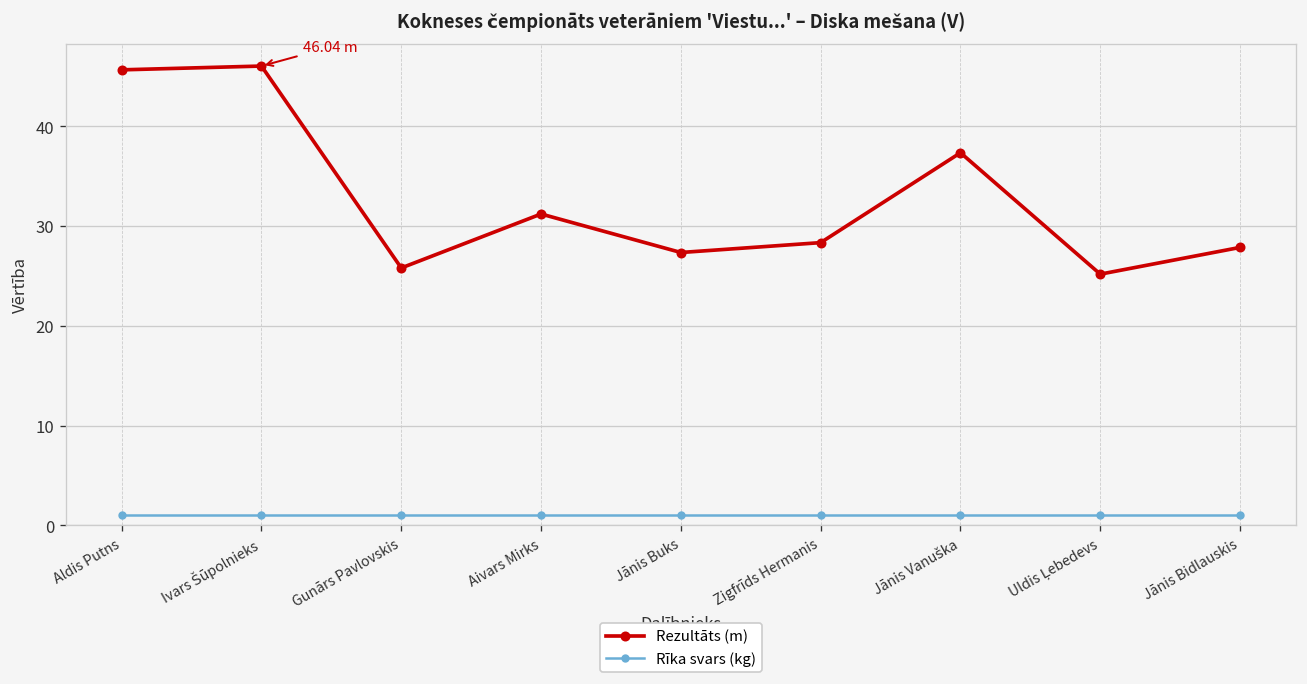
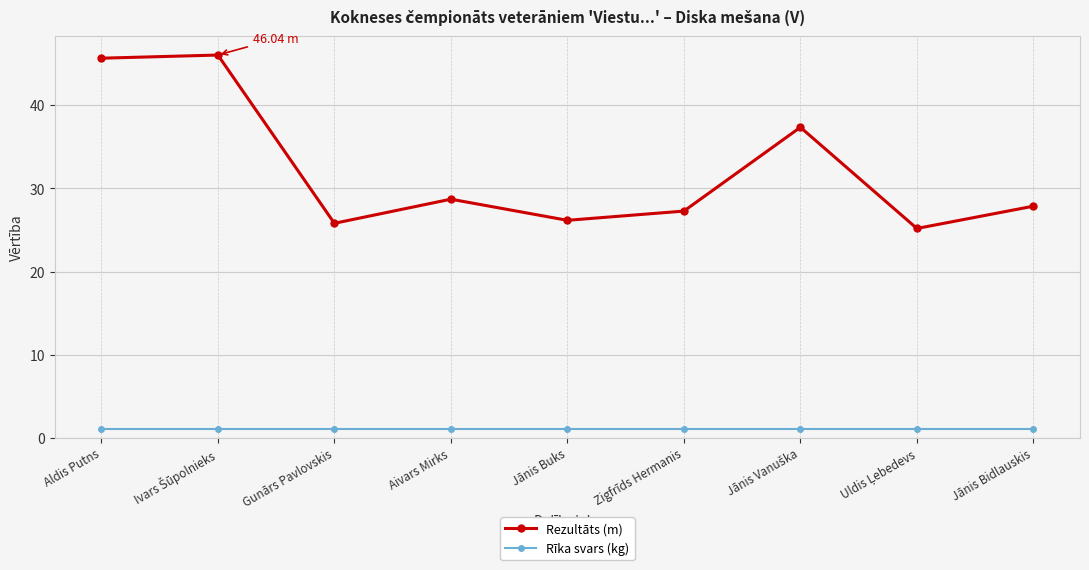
Rezultāts (m), Aivars Mirks: 31 -> 29
Rezultāts (m), Jānis Buks: 27 -> 26
Rezultāts (m), Zigfrīds Hermanis: 28 -> 27
